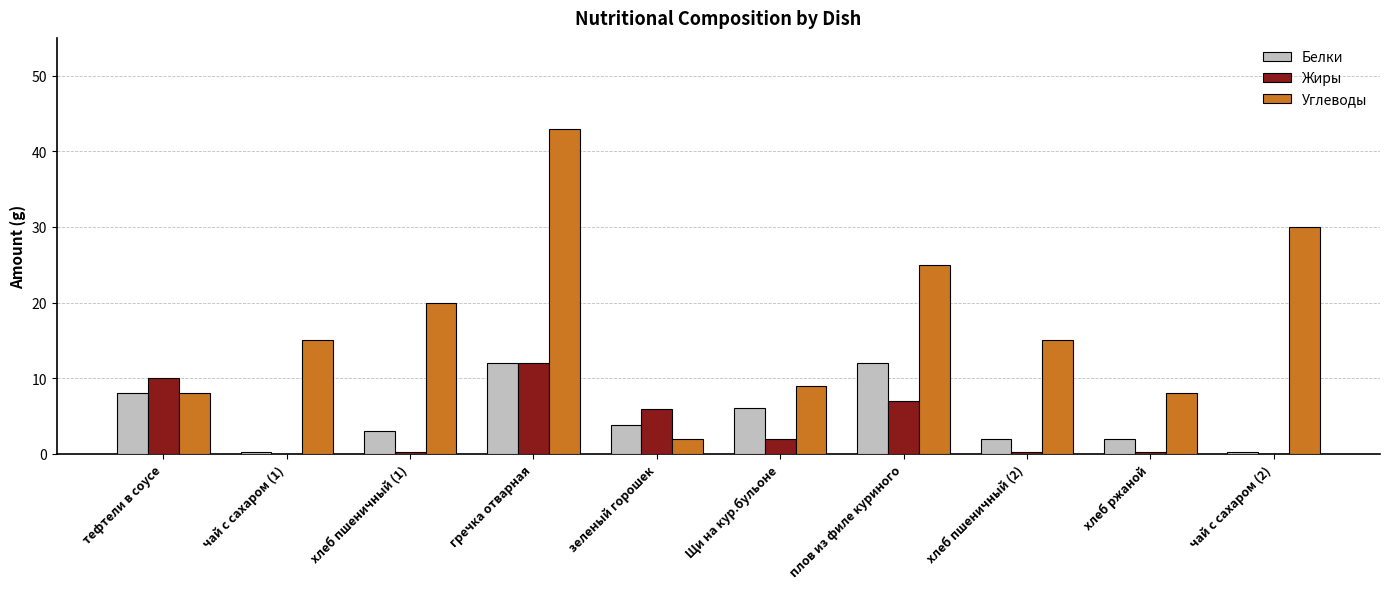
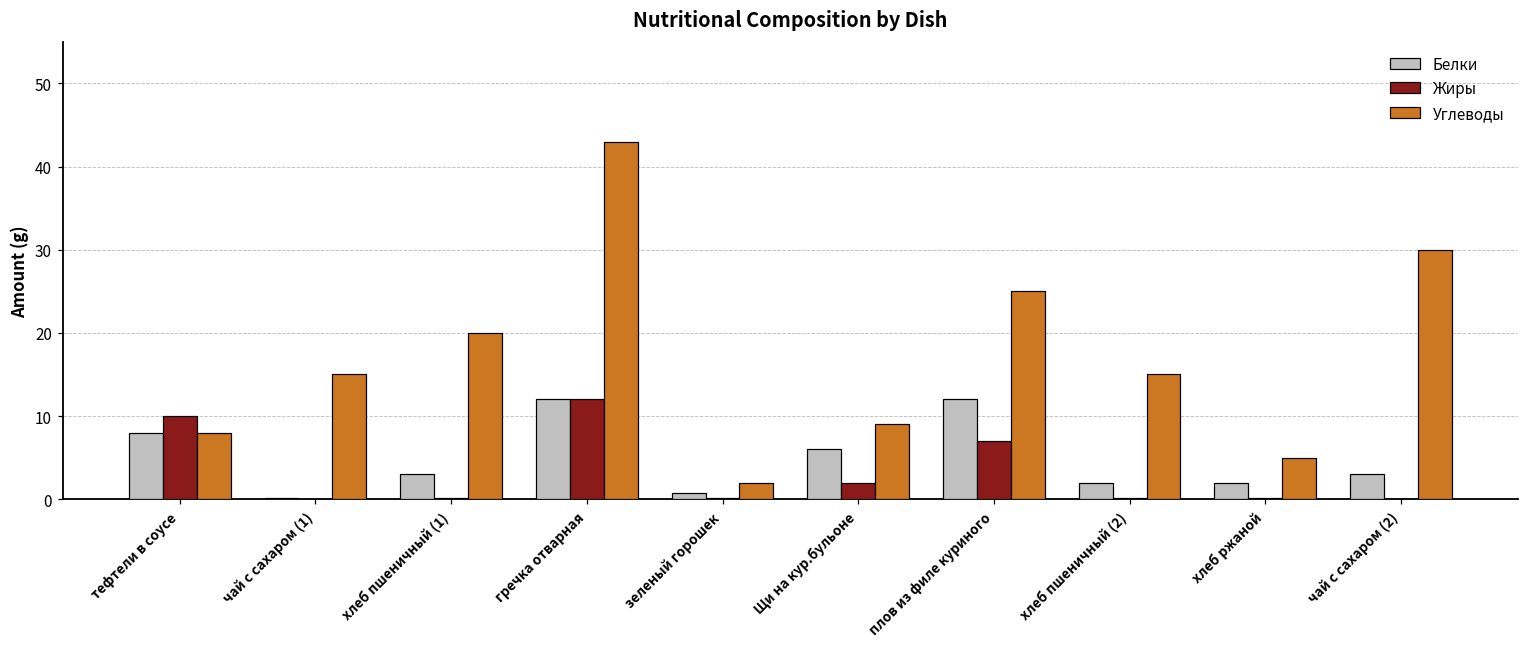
Белки, зеленый горошек: 4 -> 1
Жиры, зеленый горошек: 6 -> 0
Углеводы, хлеб ржаной: 8 -> 5
Белки, чай с сахаром (2): 0 -> 3
